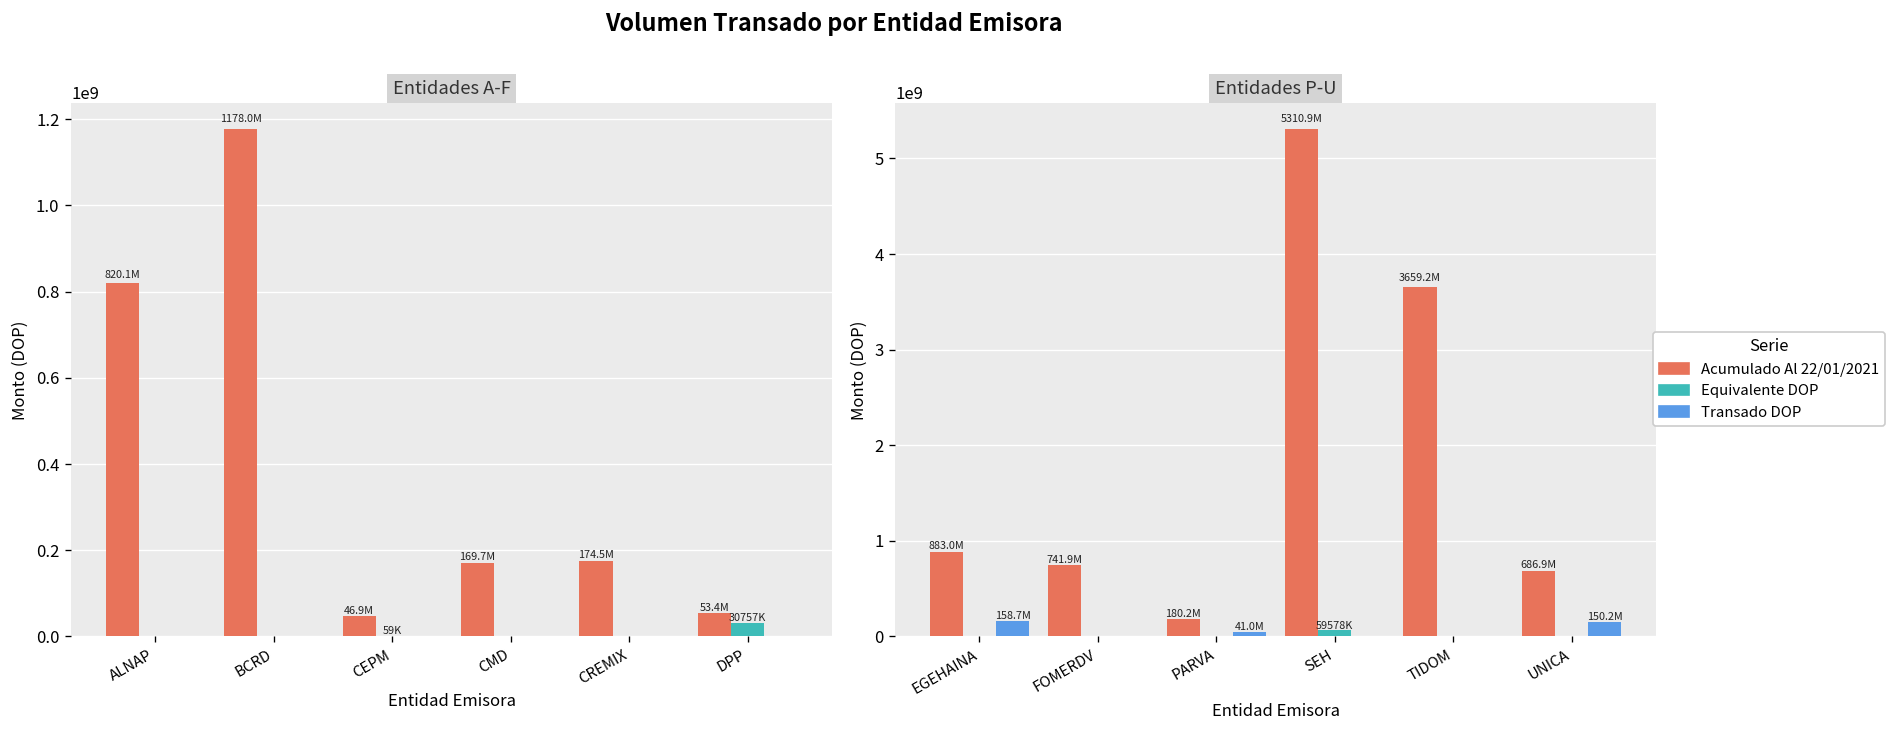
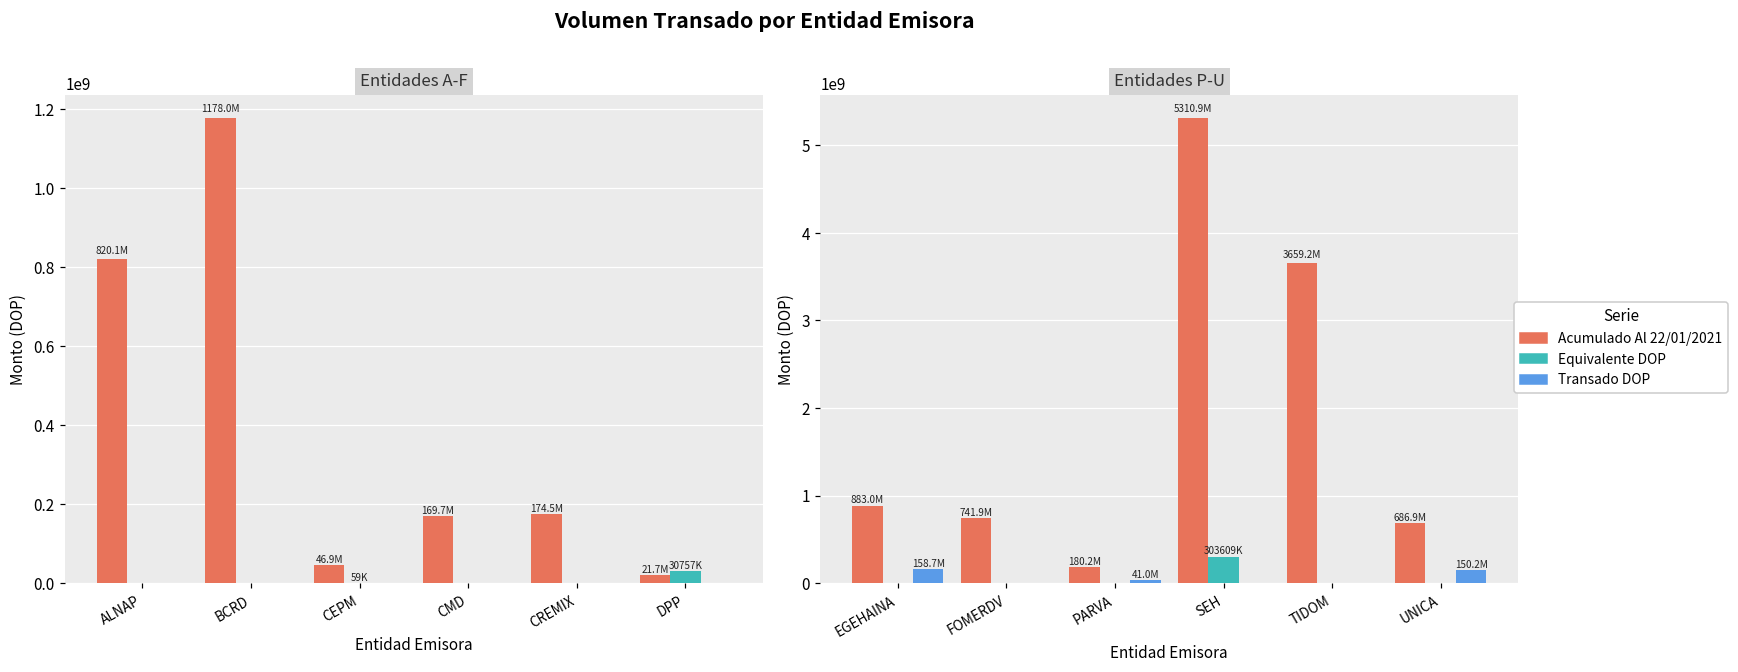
Entidades A-F, Acumulado Al 22/01/2021, DPP: 53.4M -> 21.7M
Entidades P-U, Equivalente DOP, SEH: 59578K -> 303609K
